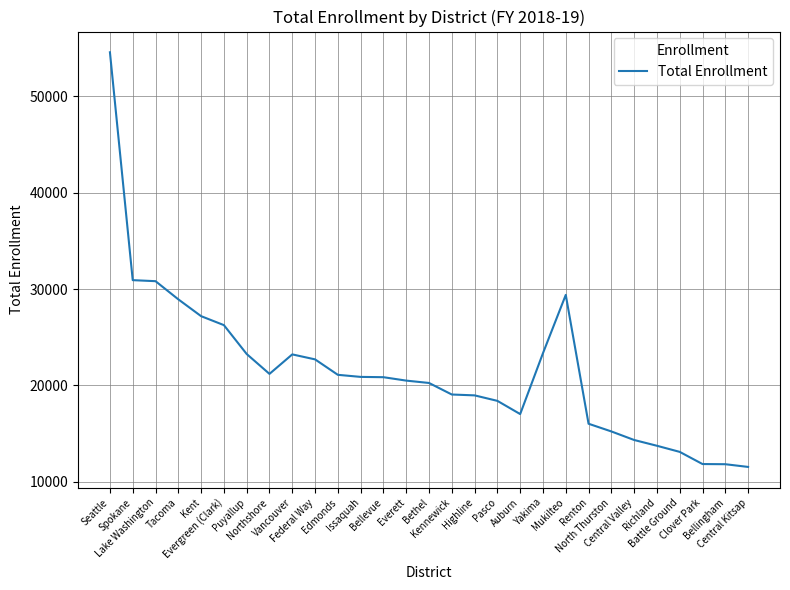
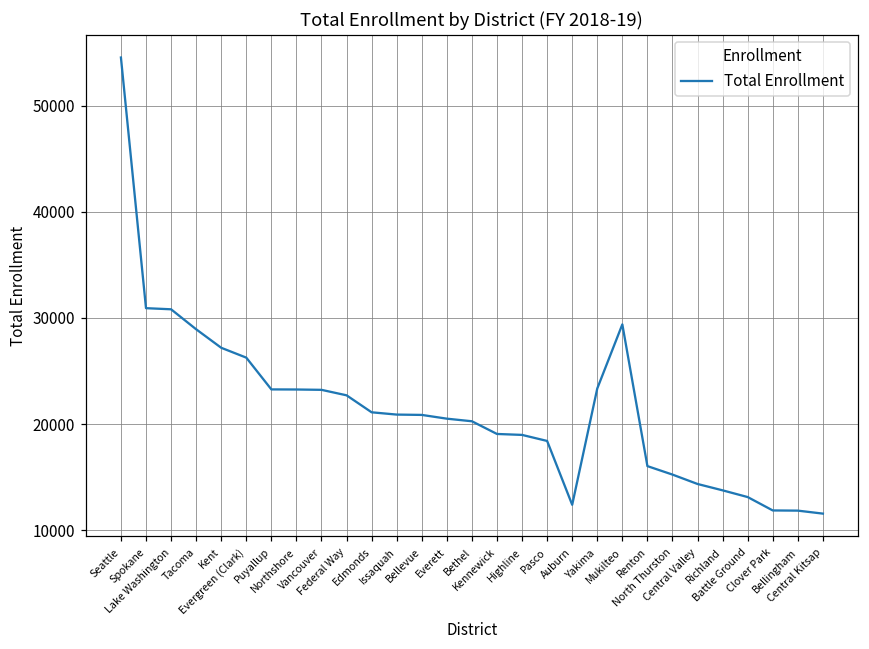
Northshore: 21000 -> 23000
Auburn: 17000 -> 12000
